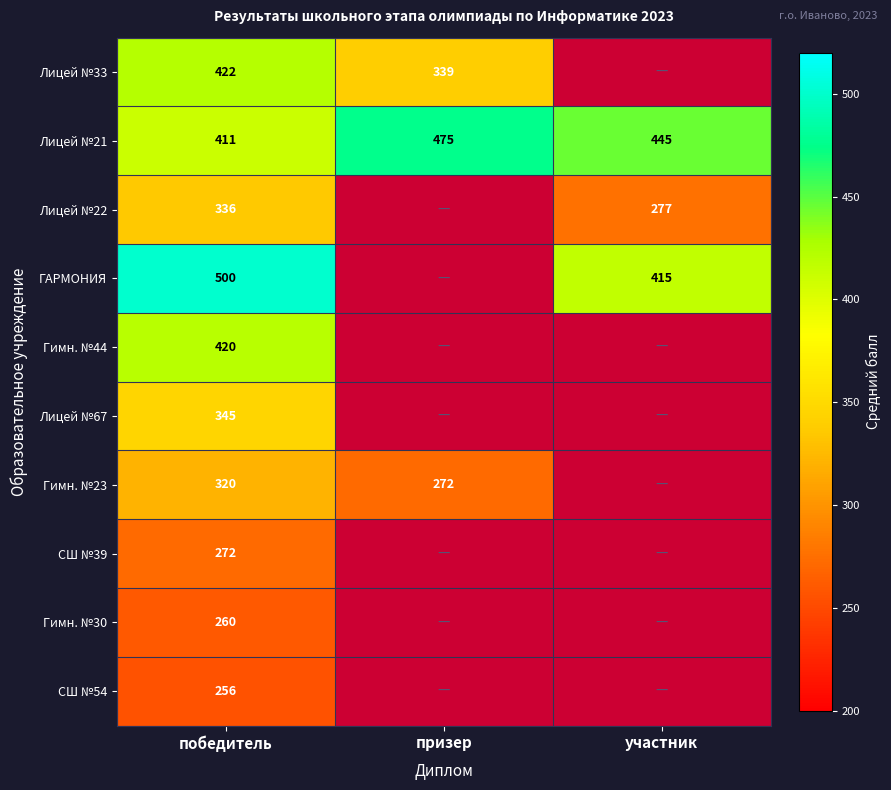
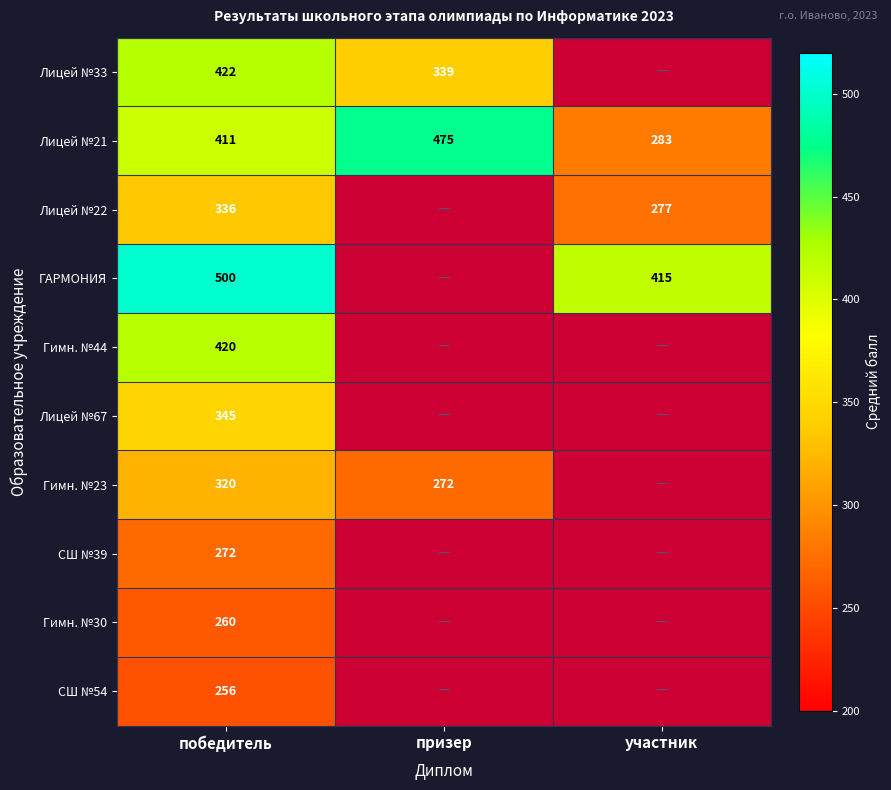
Лицей №21, участник: 445 -> 283
